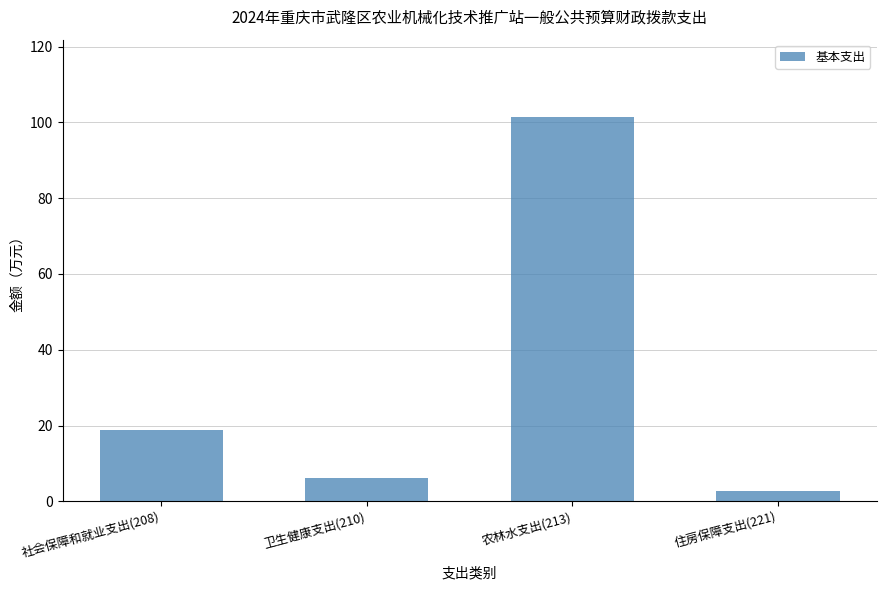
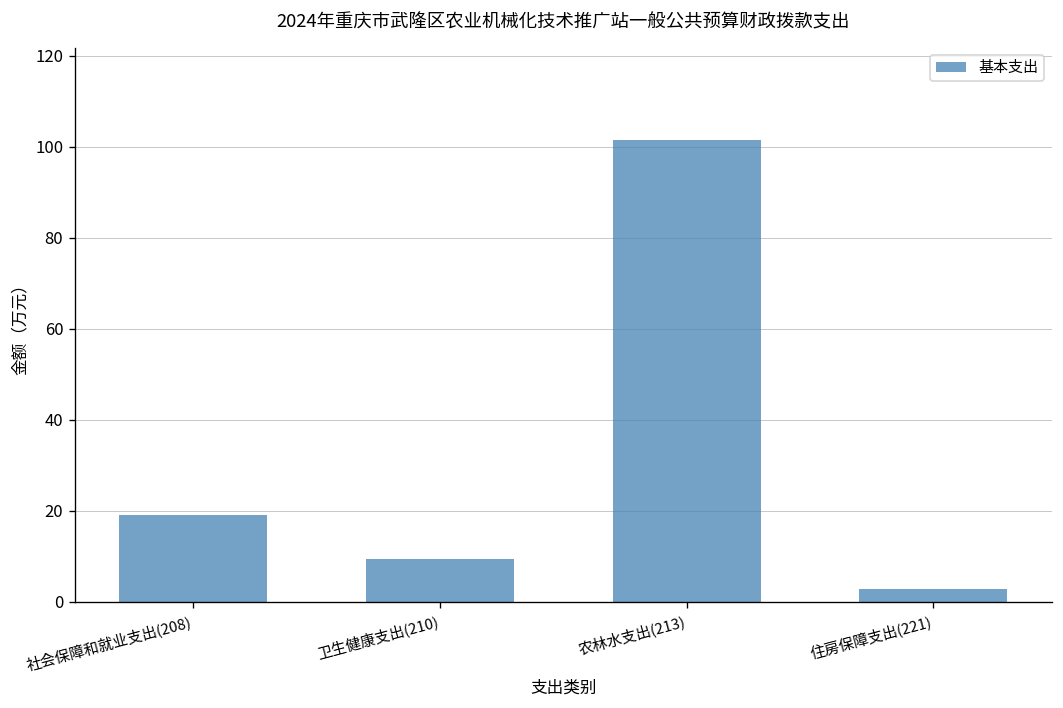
卫生健康支出(210): 6 -> 9
